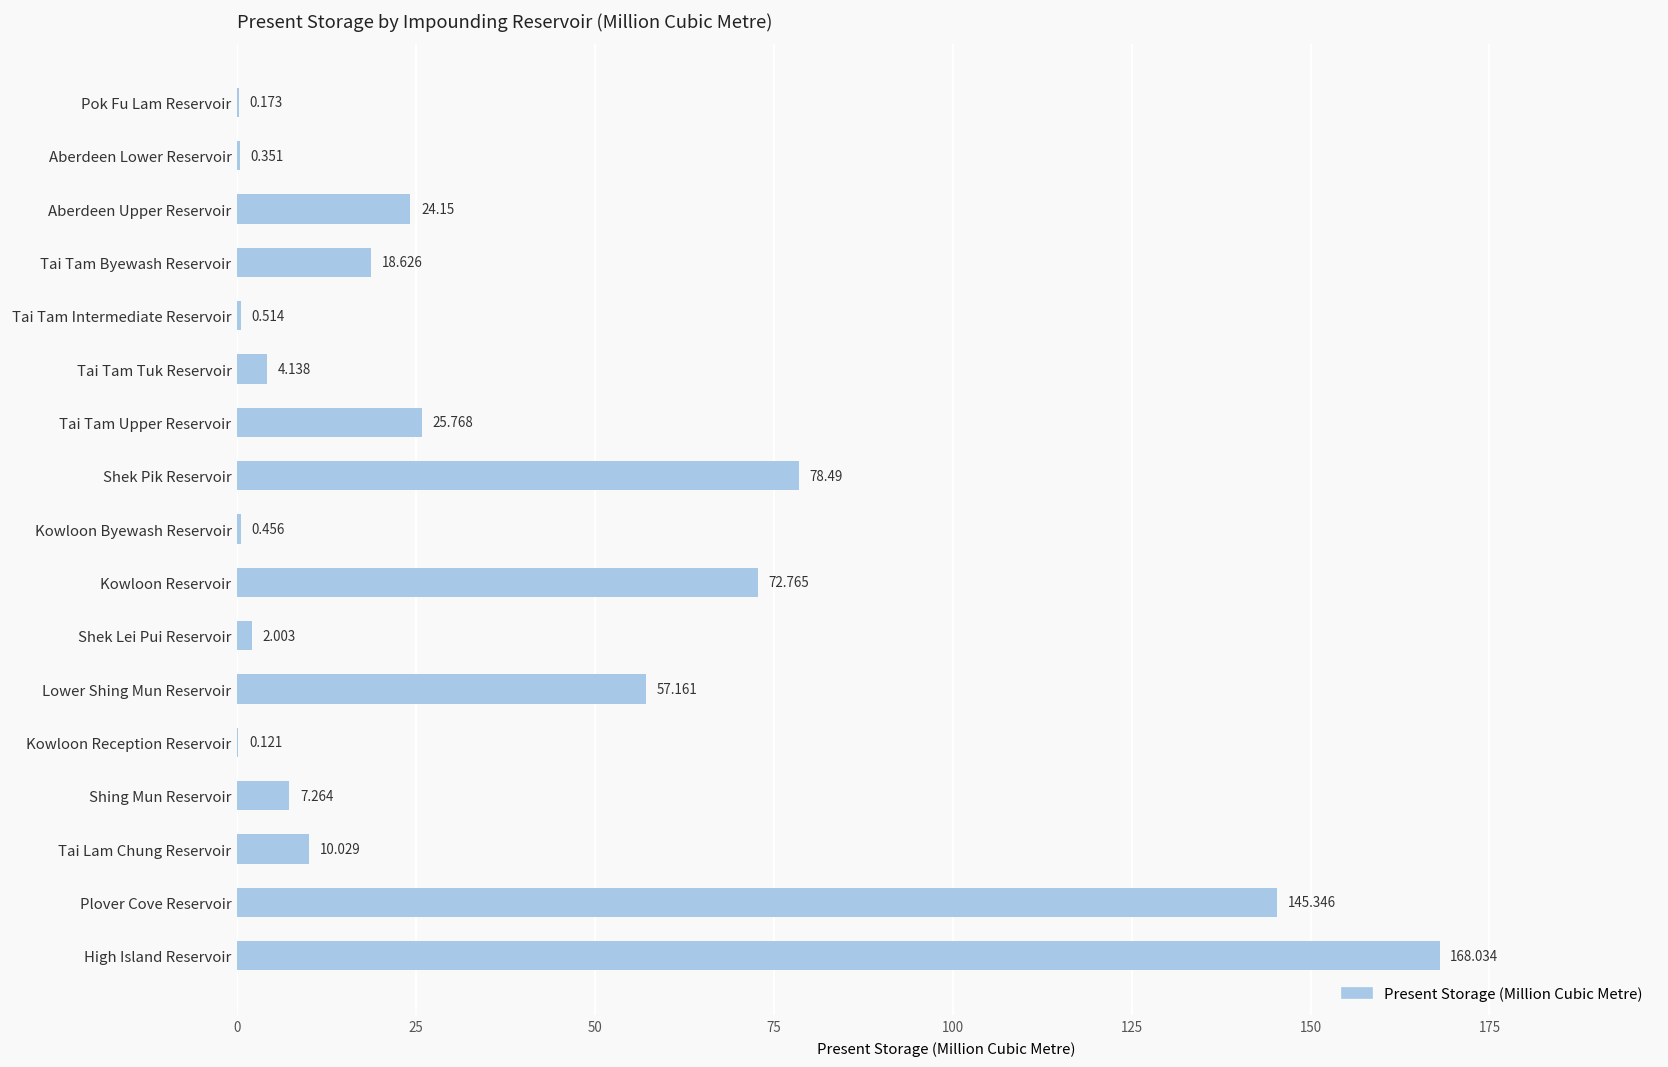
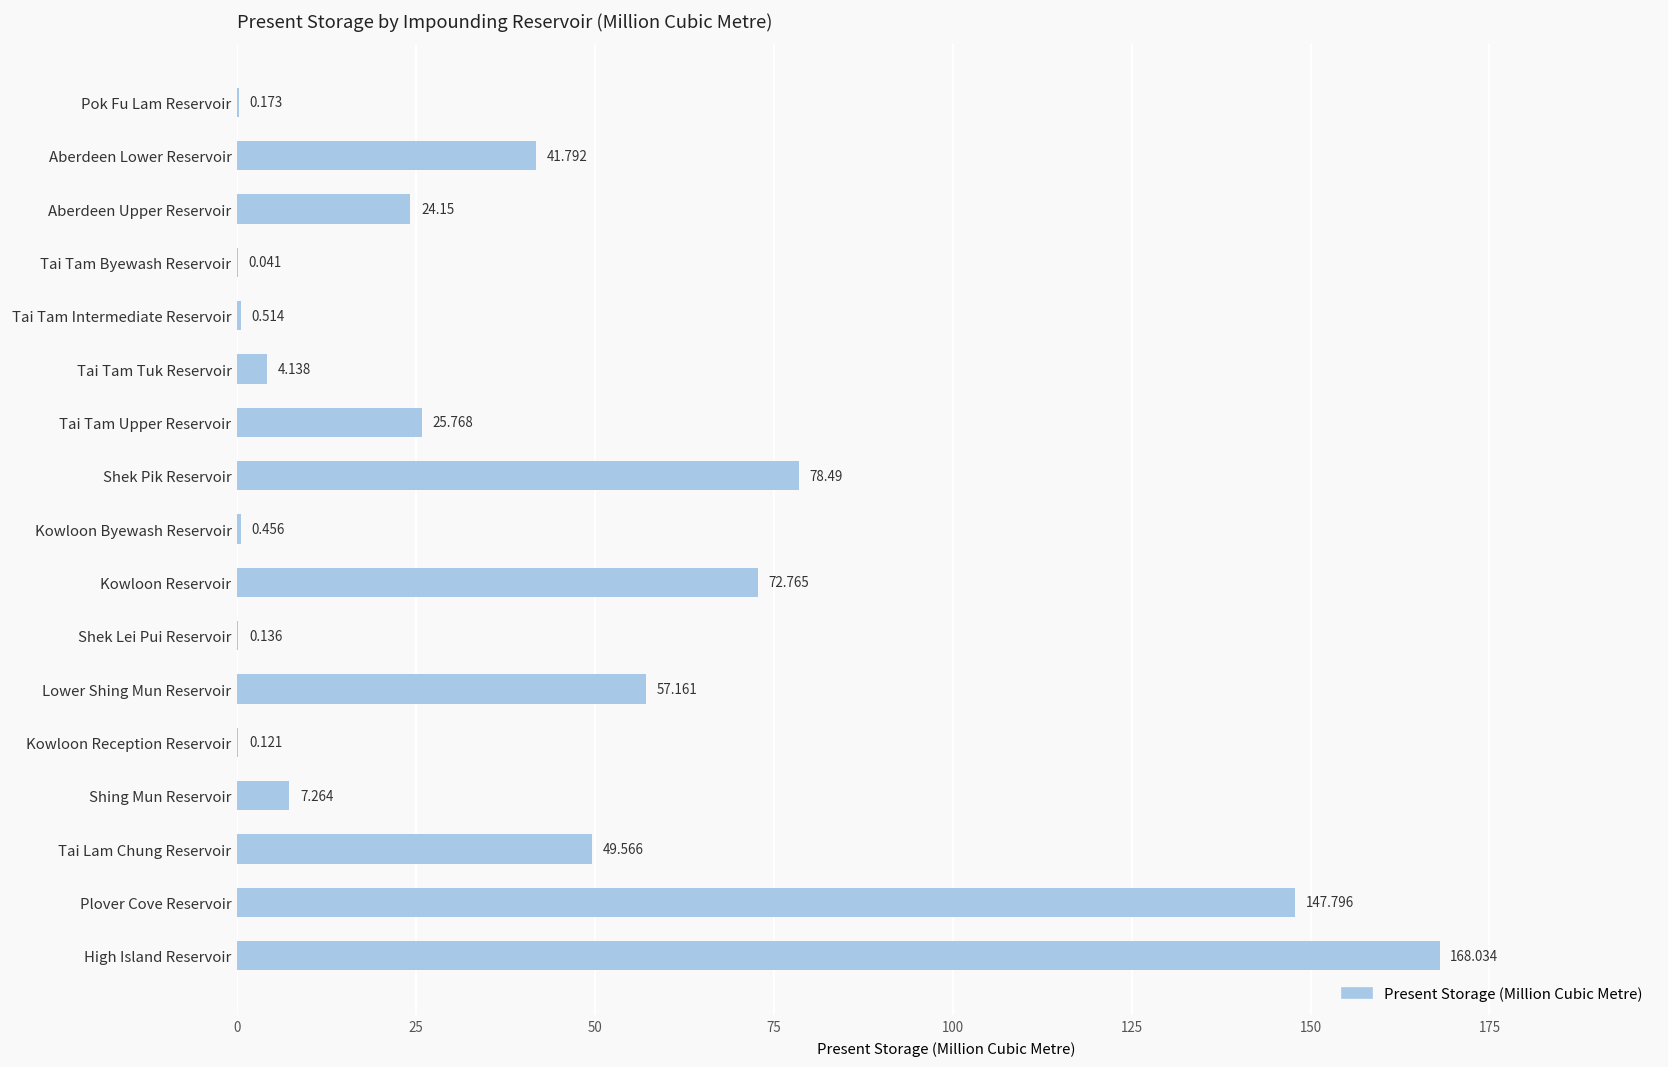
Aberdeen Lower Reservoir: 0.351 -> 41.792
Tai Tam Byewash Reservoir: 18.626 -> 0.041
Shek Lei Pui Reservoir: 2.003 -> 0.136
Tai Lam Chung Reservoir: 10.029 -> 49.566
Plover Cove Reservoir: 145.346 -> 147.796
